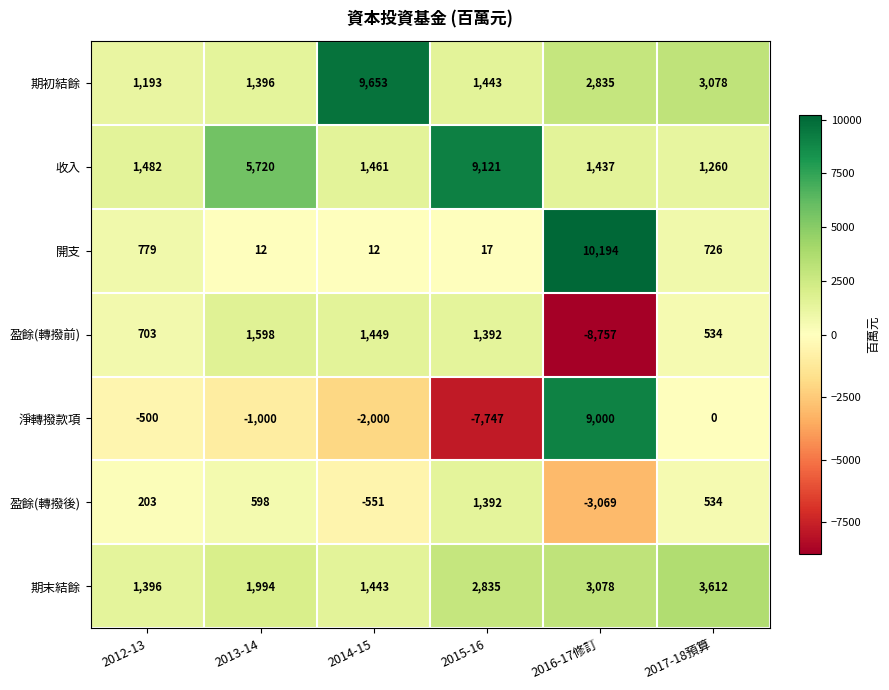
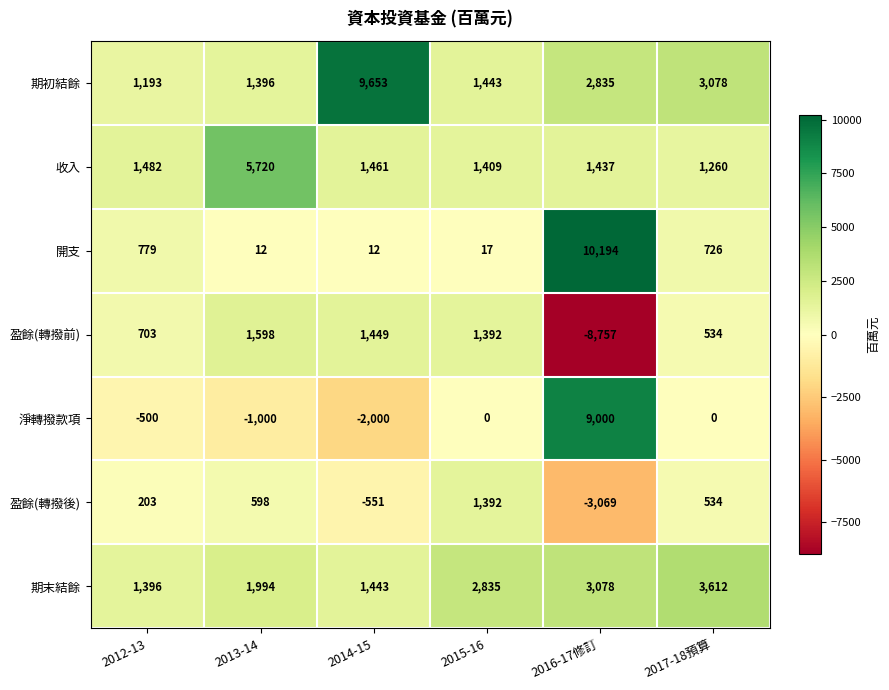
收入, 2015-16: 9,121 -> 1,409
淨轉撥款項, 2015-16: -7,747 -> 0
